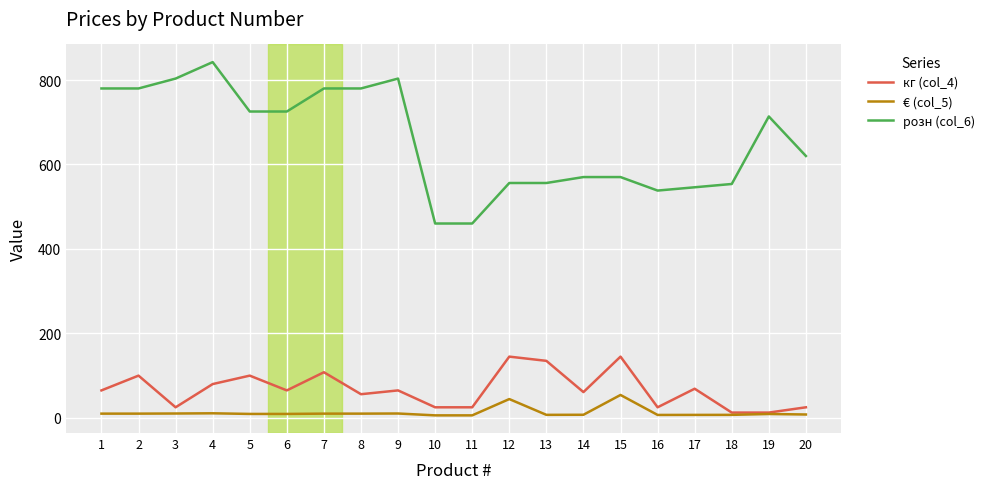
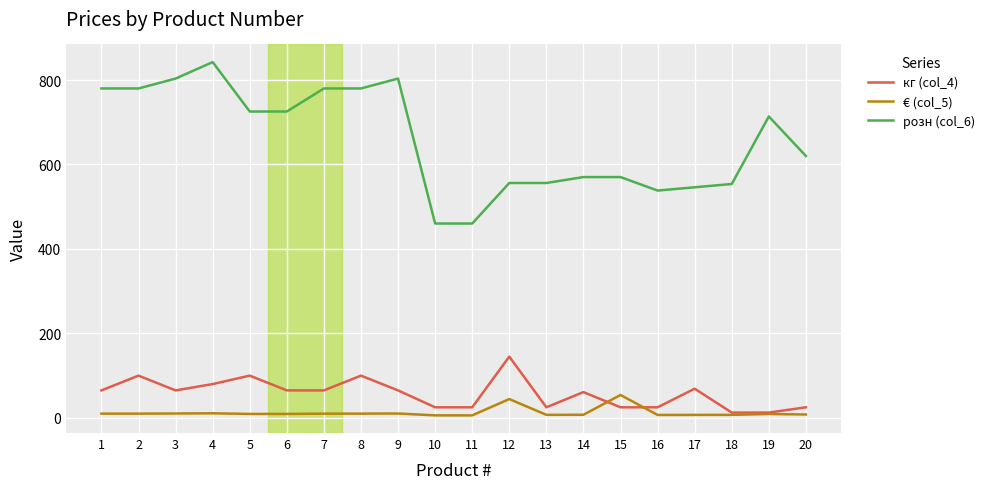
кг (col_4), 3: 30 -> 70
кг (col_4), 7: 110 -> 70
кг (col_4), 8: 60 -> 100
кг (col_4), 13: 140 -> 30
кг (col_4), 15: 150 -> 30
